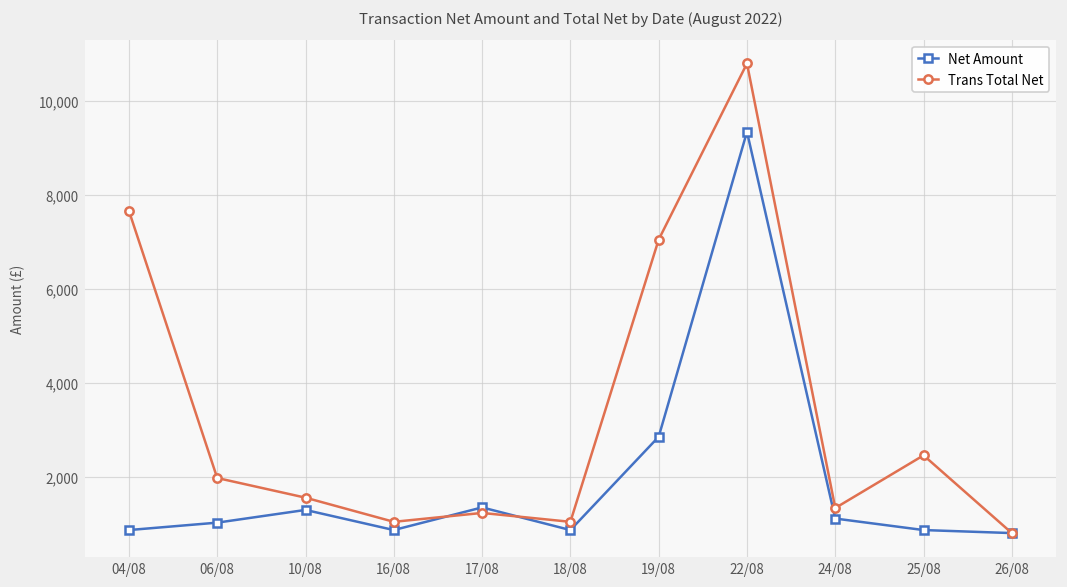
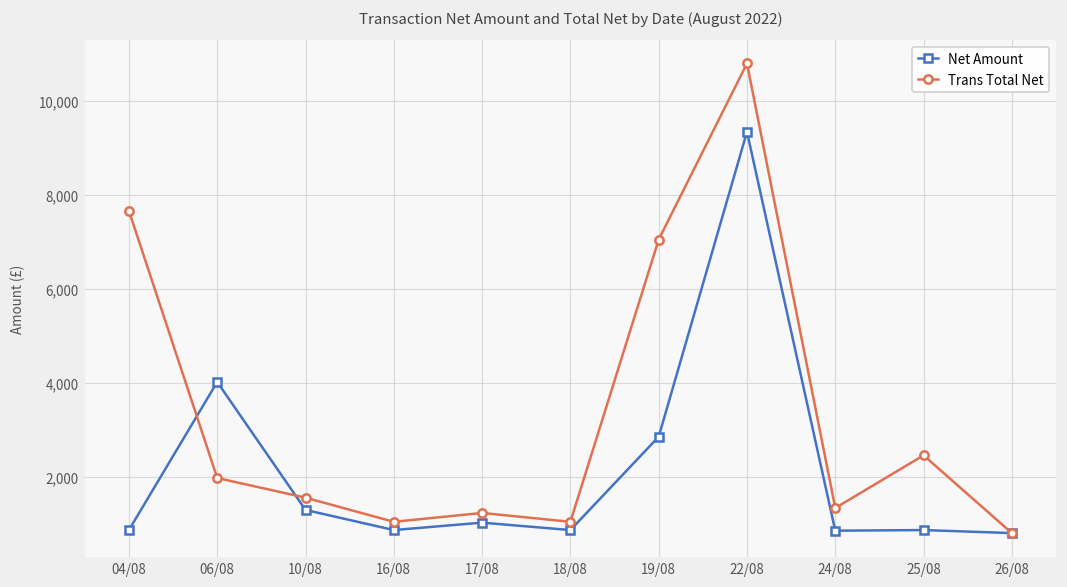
Net Amount, 06/08: 1,000 -> 4,000
Net Amount, 17/08: 1,400 -> 1,000
Net Amount, 24/08: 1,100 -> 900
